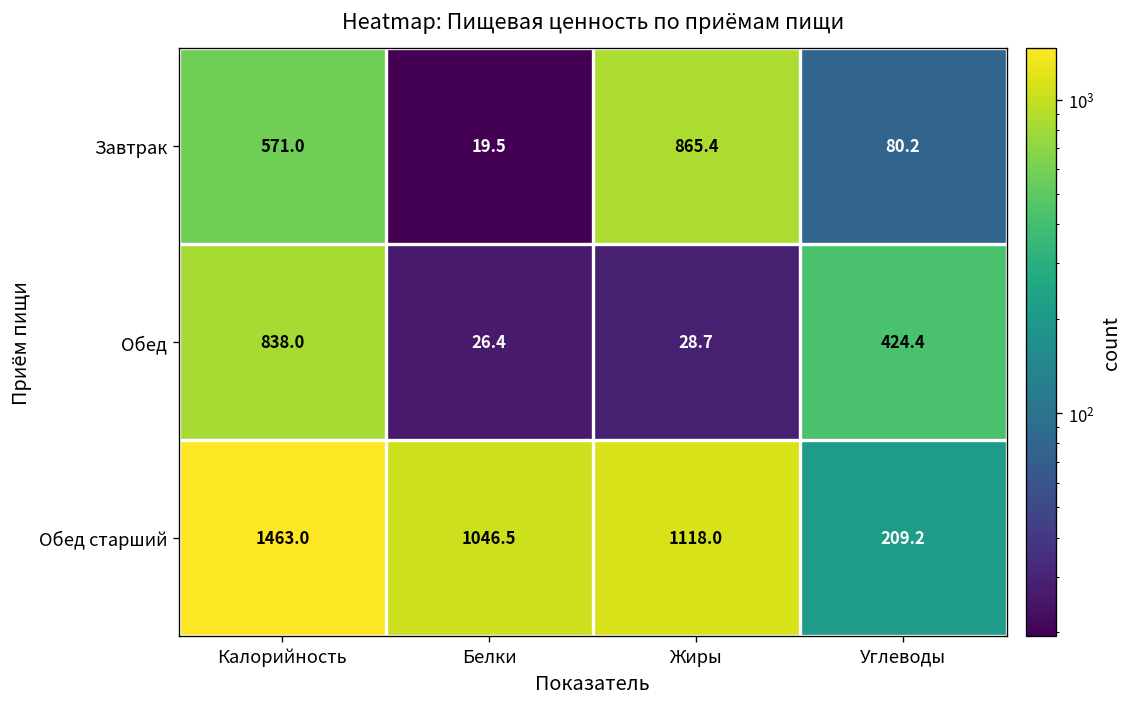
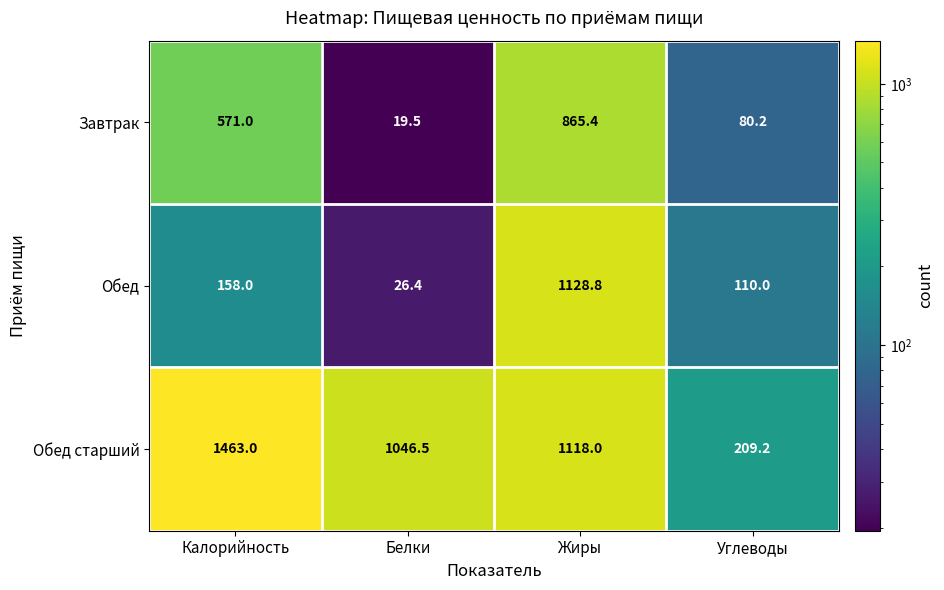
Обед, Калорийность: 838.0 -> 158.0
Обед, Жиры: 28.7 -> 1128.8
Обед, Углеводы: 424.4 -> 110.0
